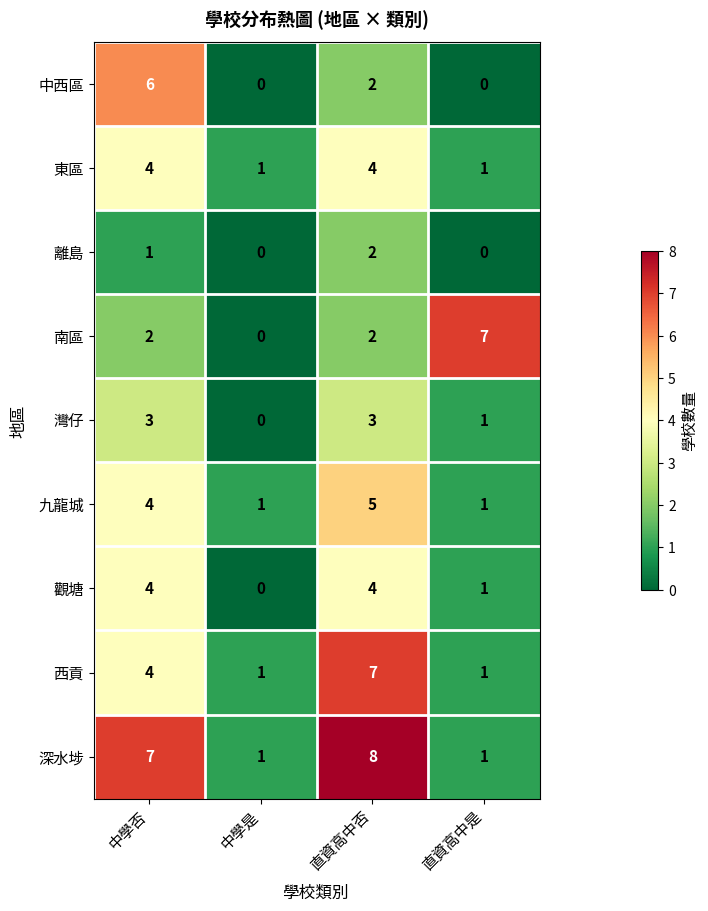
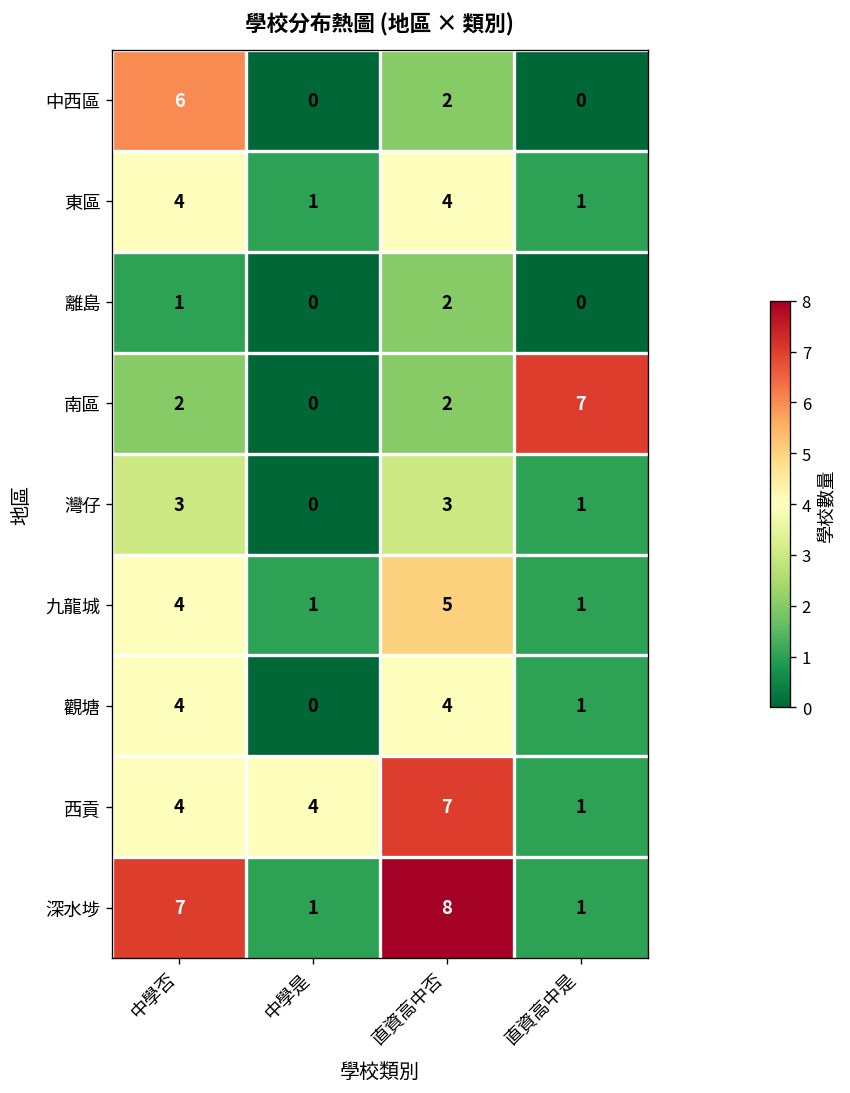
西貢, 中學是: 1 -> 4
